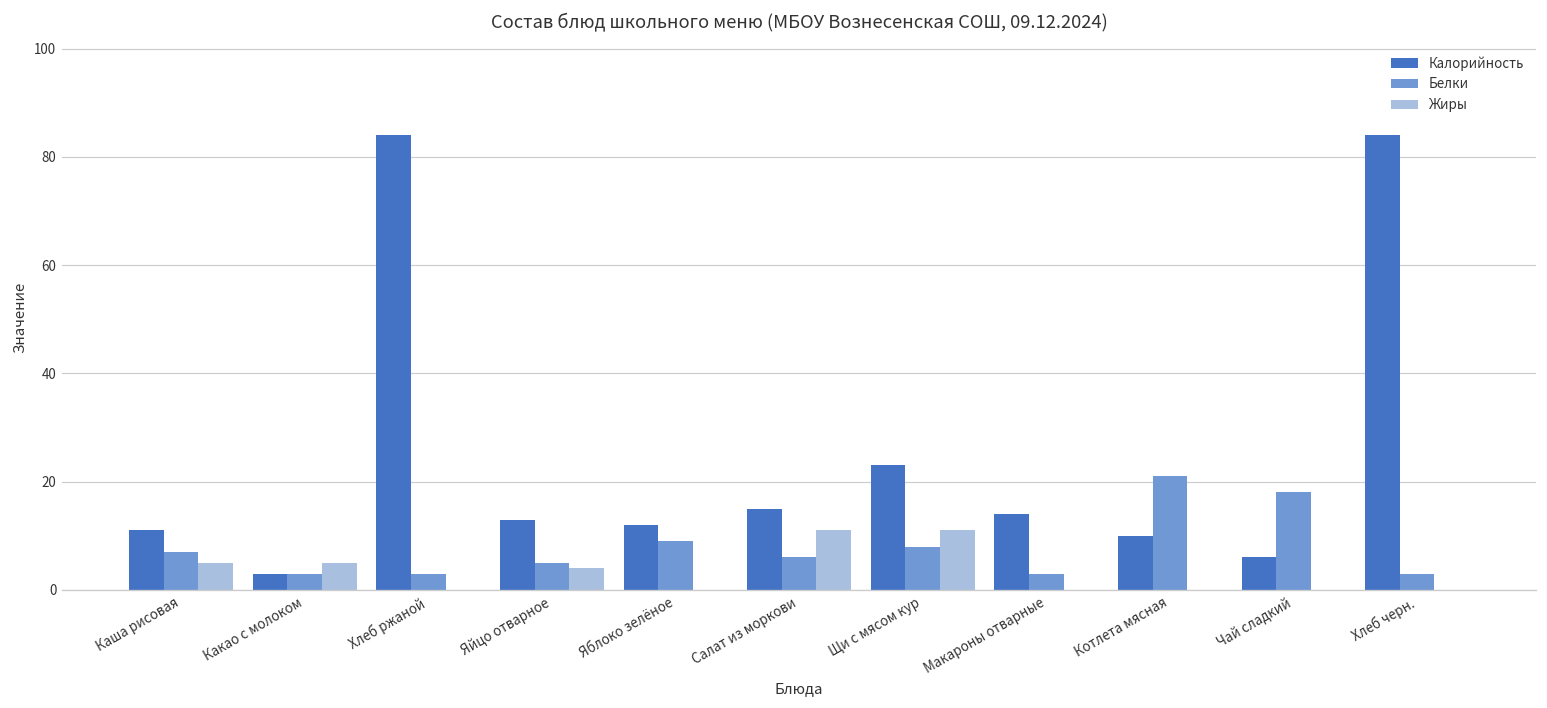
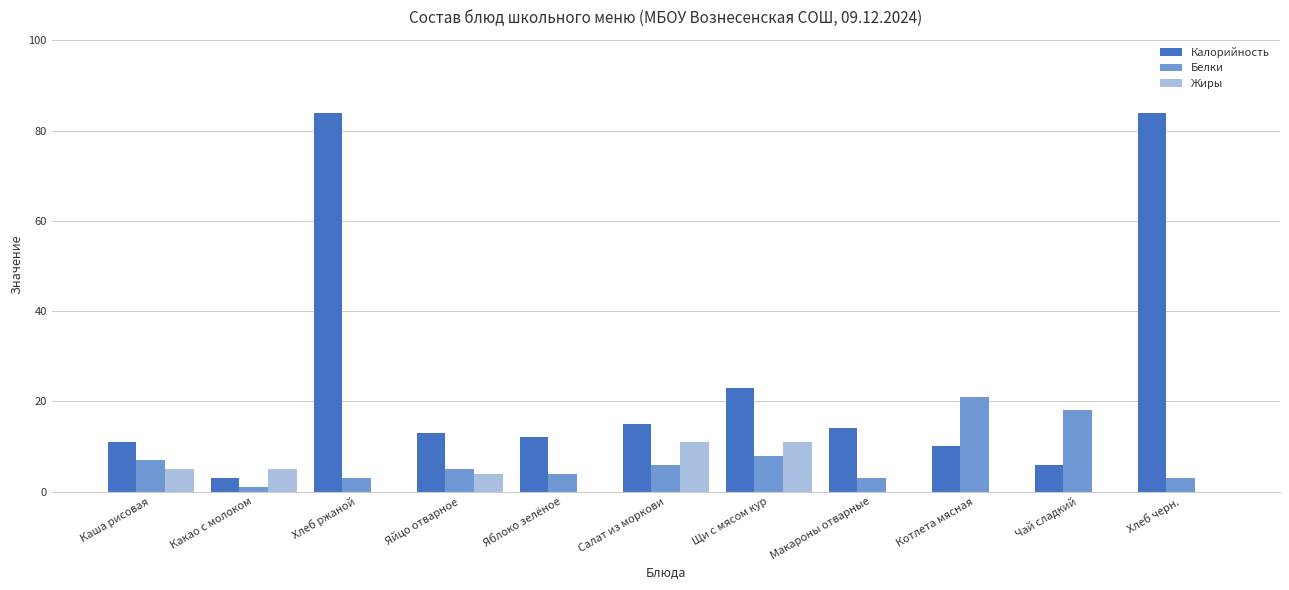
Белки, Какао с молоком: 3 -> 1
Белки, Яблоко зелёное: 9 -> 4
